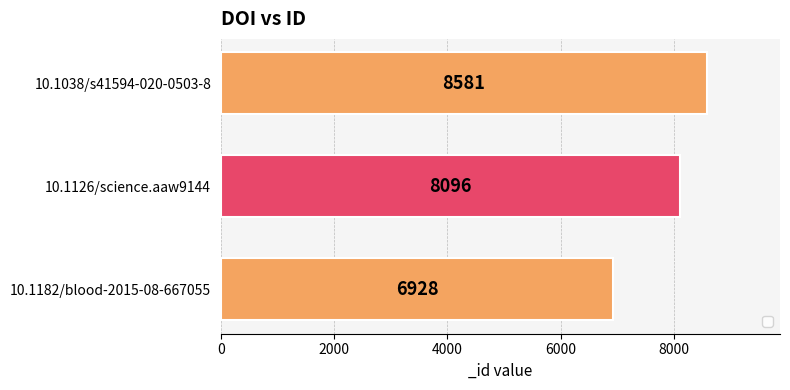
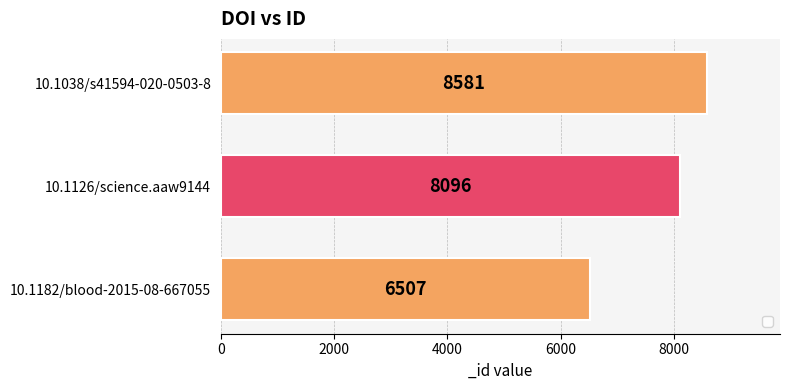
10.1182/blood-2015-08-667055: 6928 -> 6507
